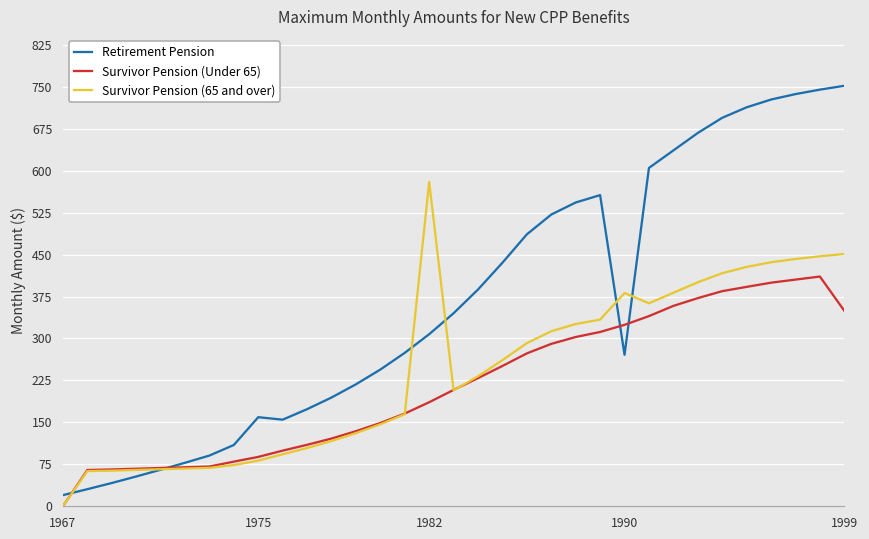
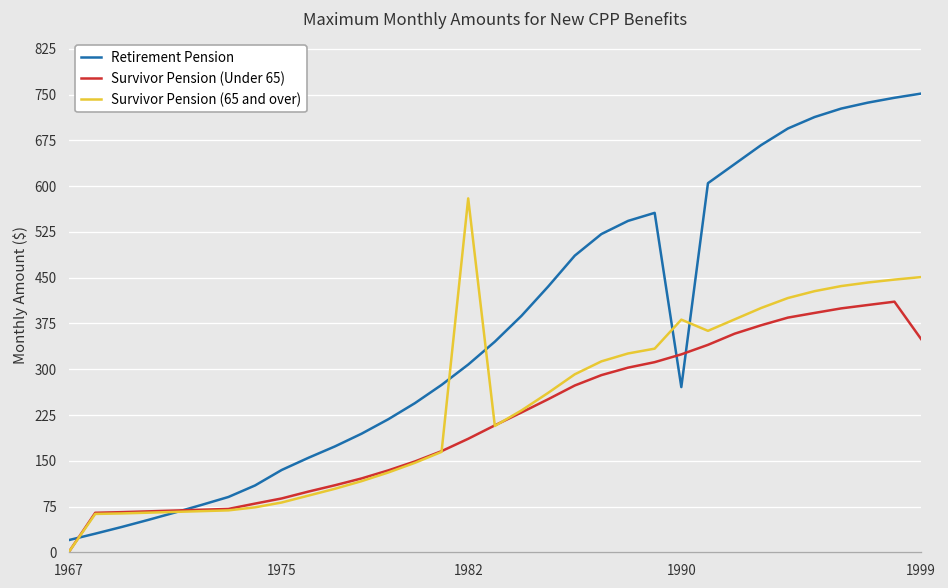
Retirement Pension, 1975: 160 -> 130
